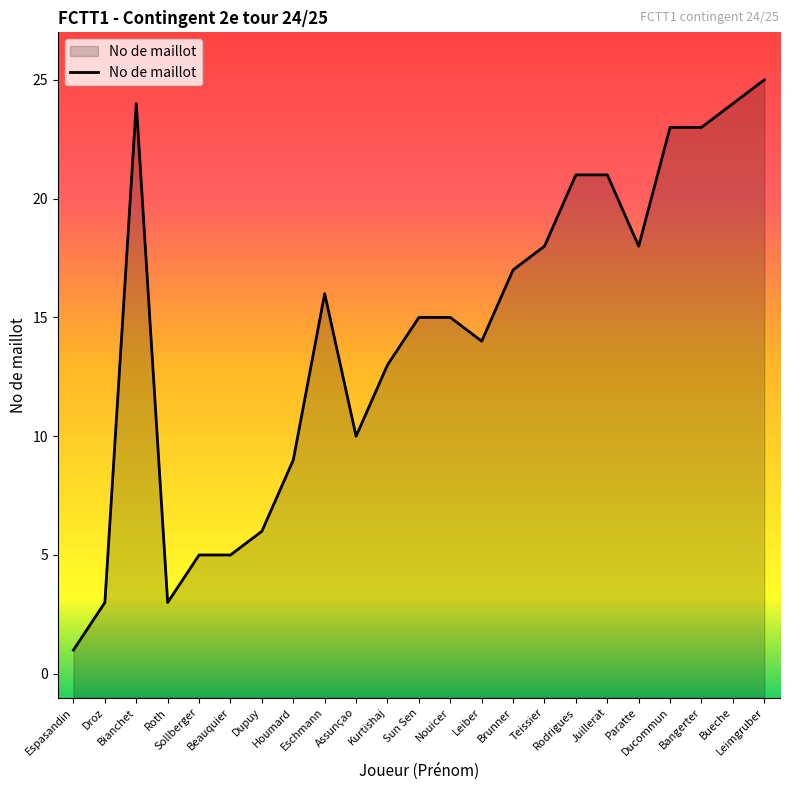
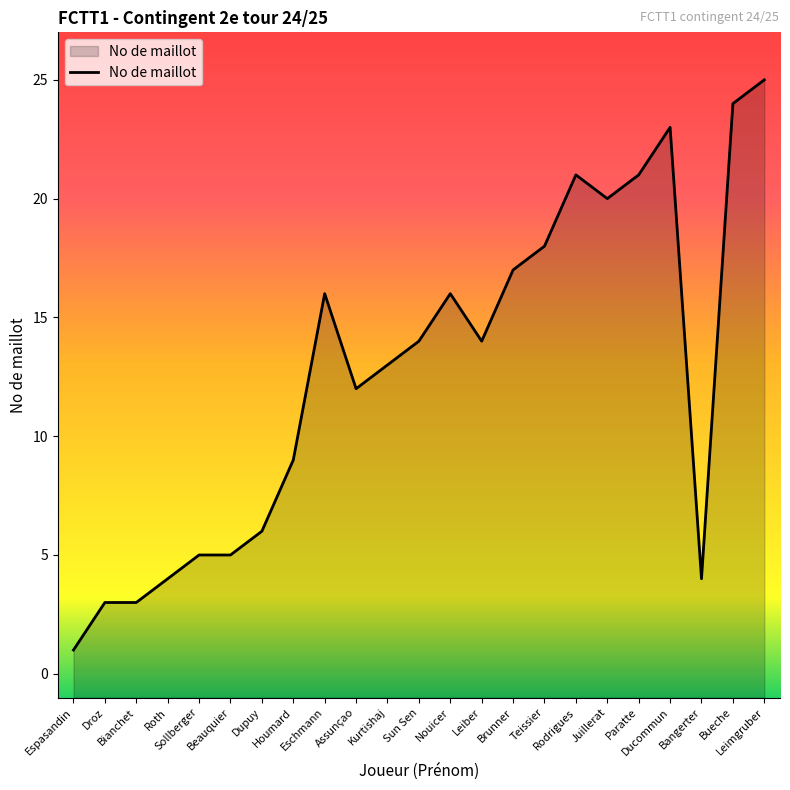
Bianchet: 24 -> 3
Roth: 3 -> 4
Assunçao: 10 -> 12
Sun Sen: 15 -> 14
Nouicer: 15 -> 16
Juillerat: 21 -> 20
Paratte: 18 -> 21
Bangerter: 23 -> 4
